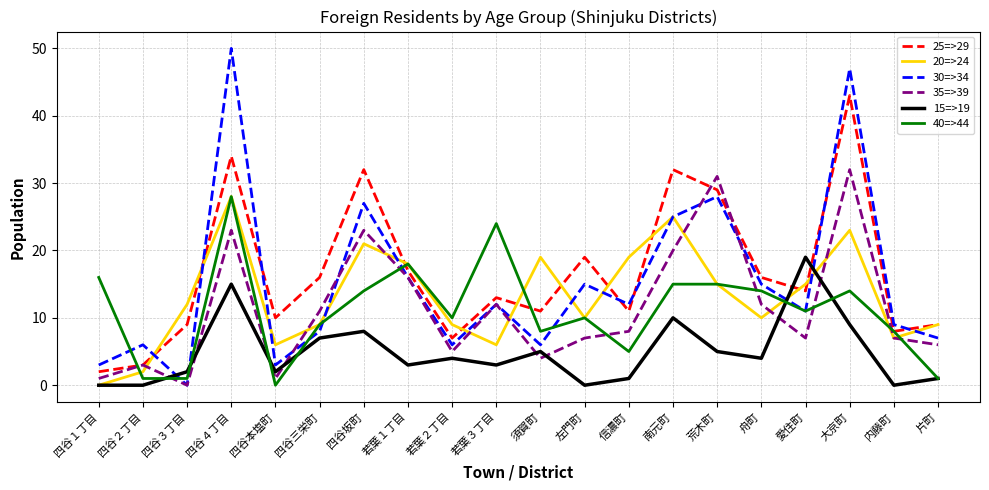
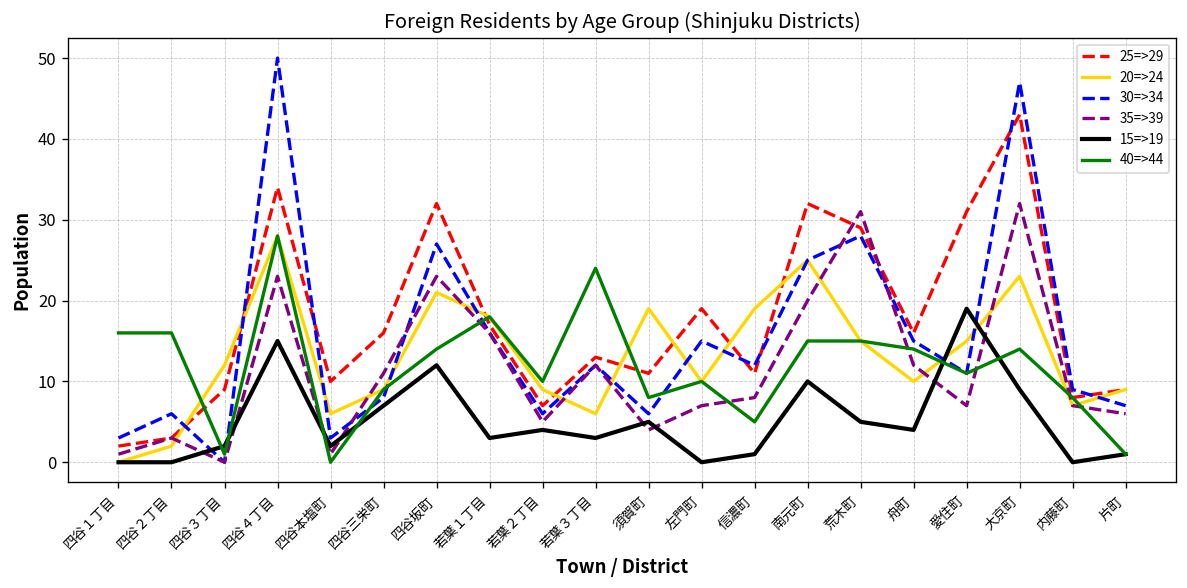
40=>44, 四谷２丁目: 1 -> 16
15=>19, 四谷坂町: 8 -> 12
25=>29, 愛住町: 14 -> 31
